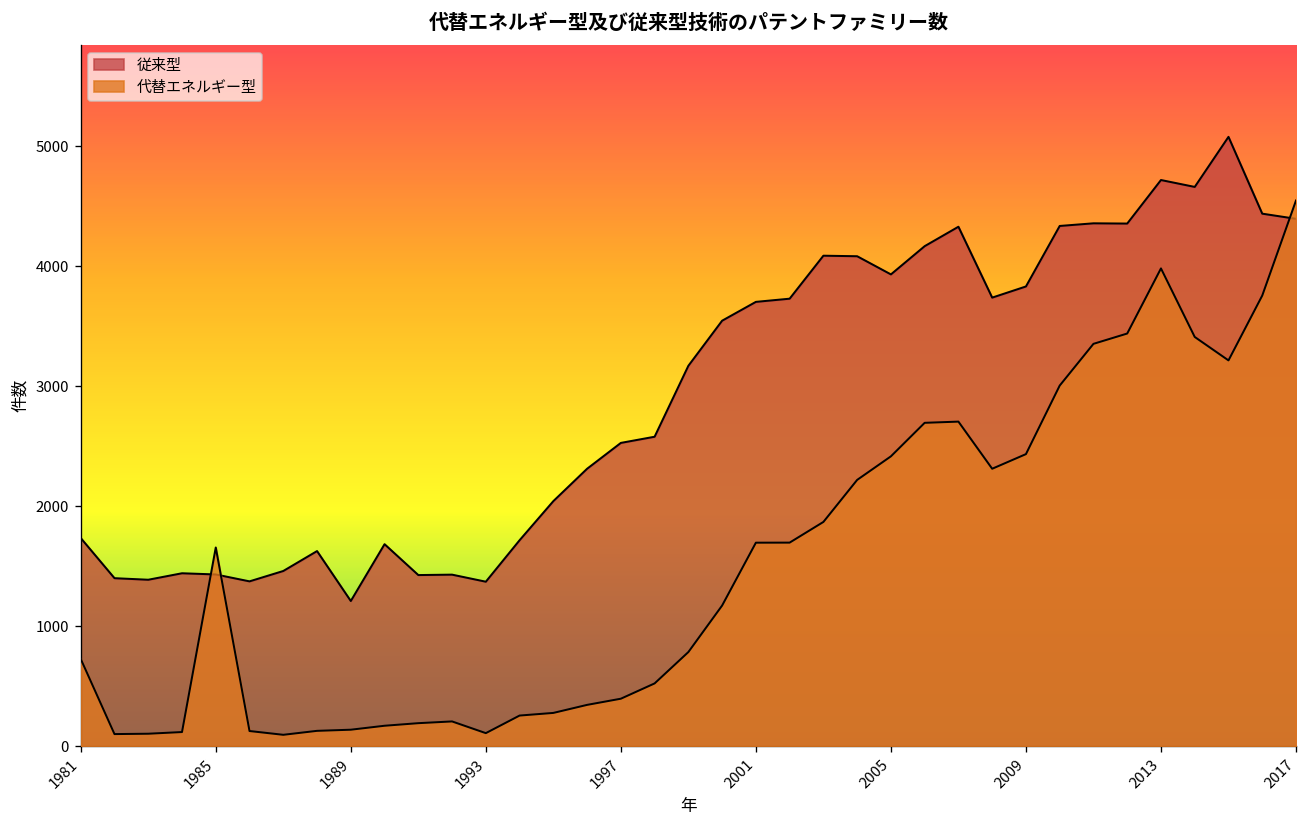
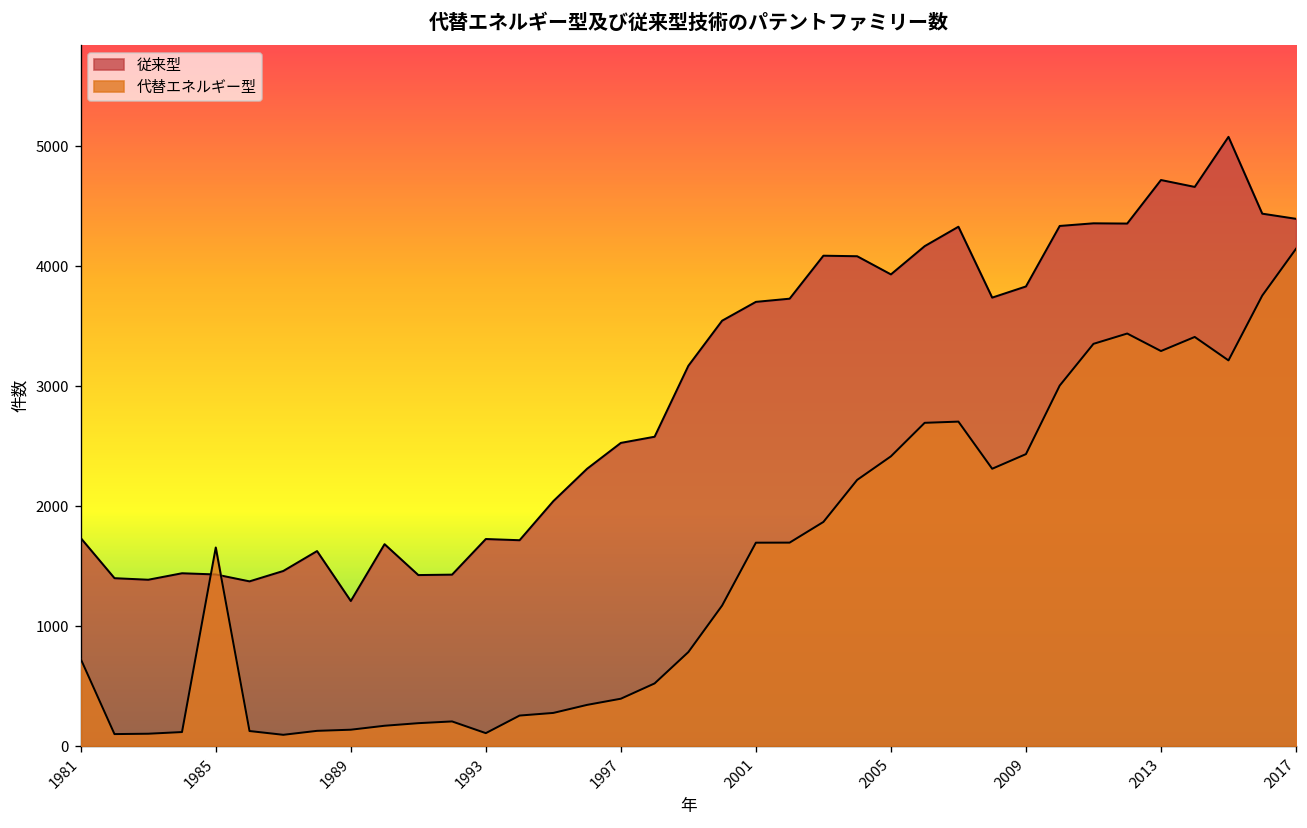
従来型, 1993: 1400 -> 1700
代替エネルギー型, 2013: 4000 -> 3300
代替エネルギー型, 2017: 4500 -> 4100
